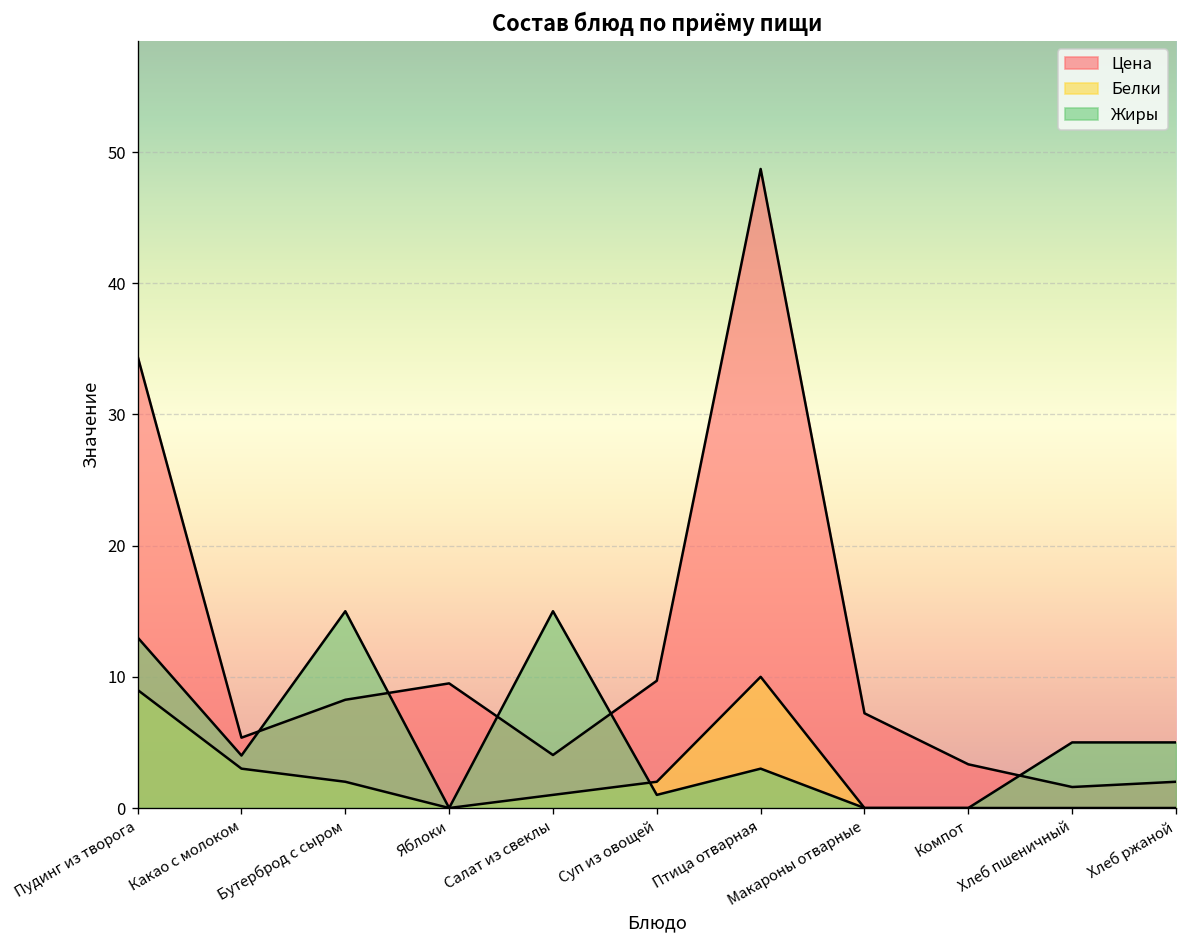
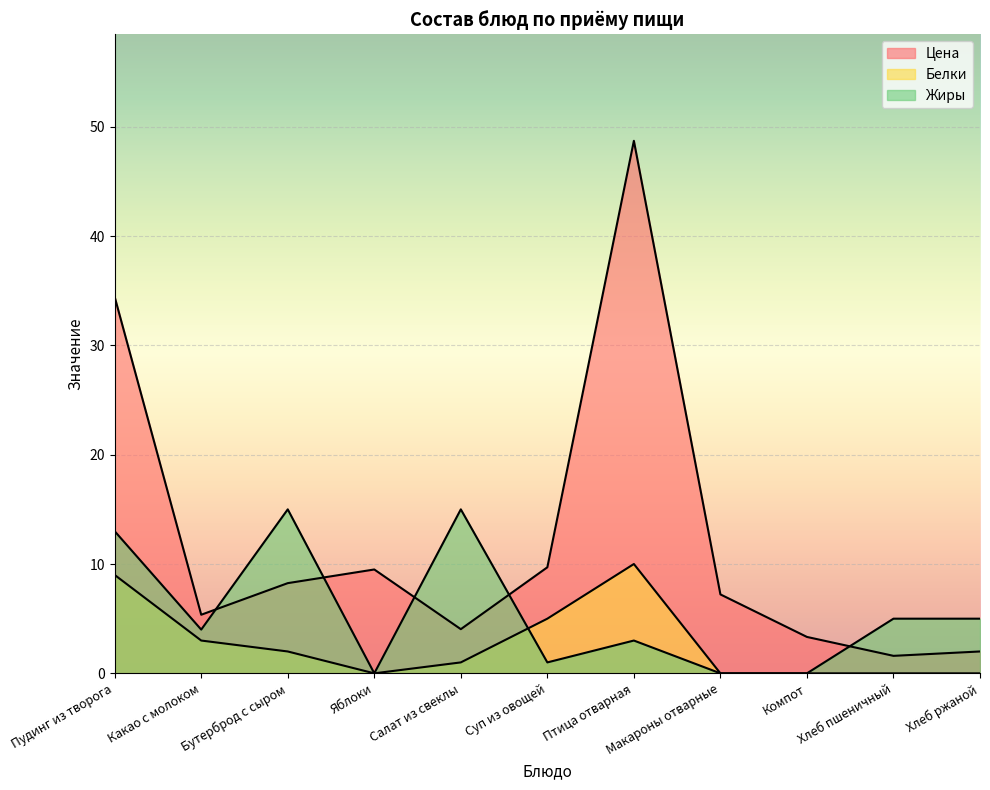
Белки, Суп из овощей: 2 -> 5
